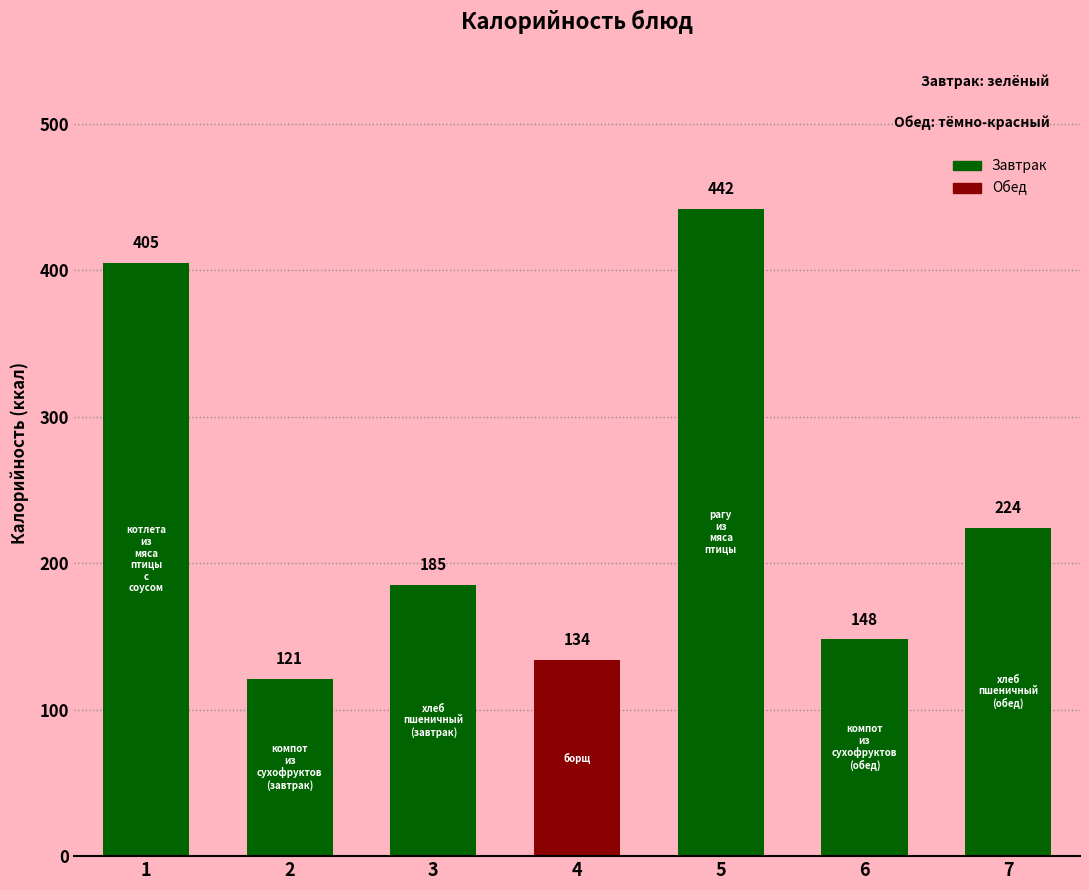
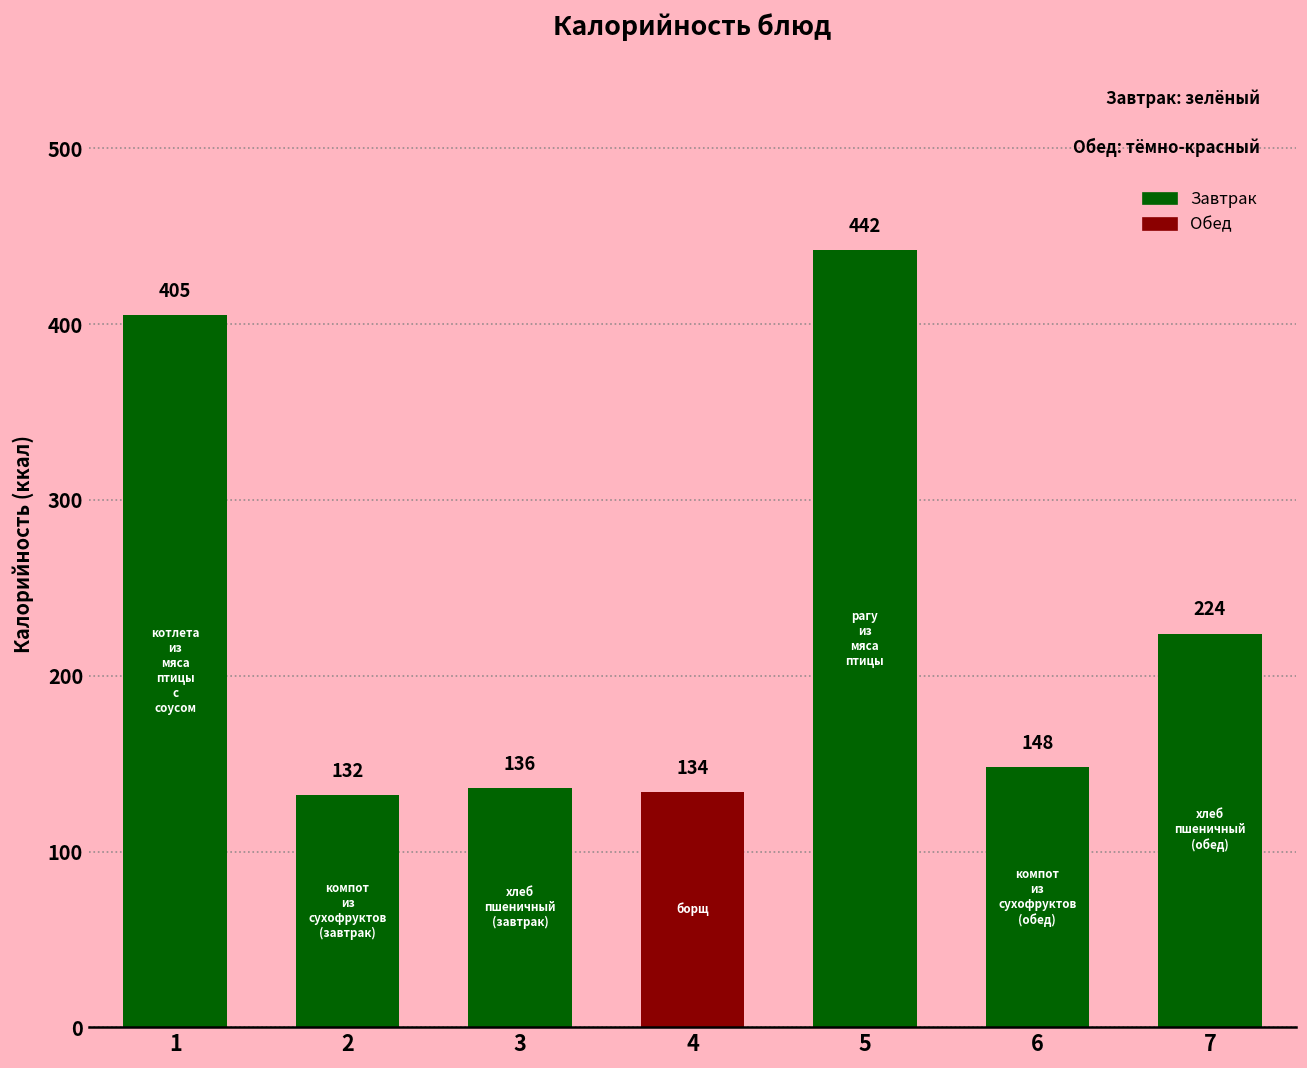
2: 121 -> 132
3: 185 -> 136
